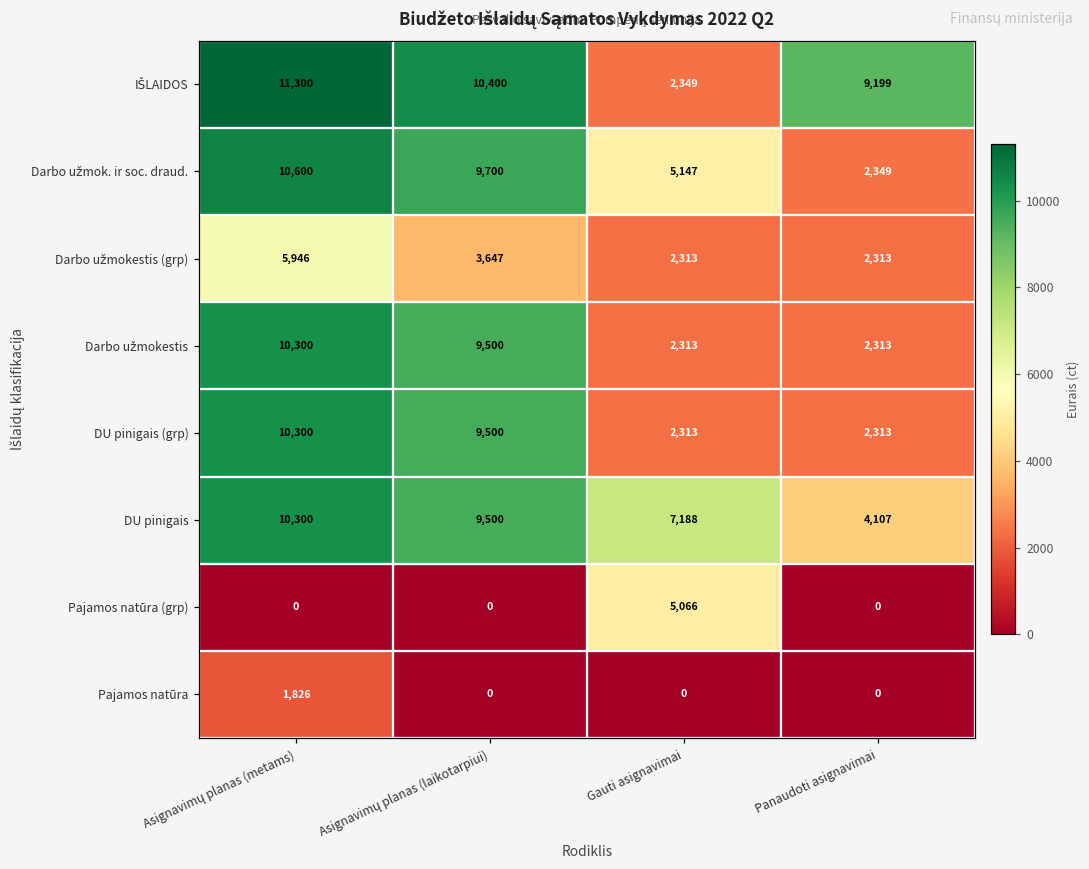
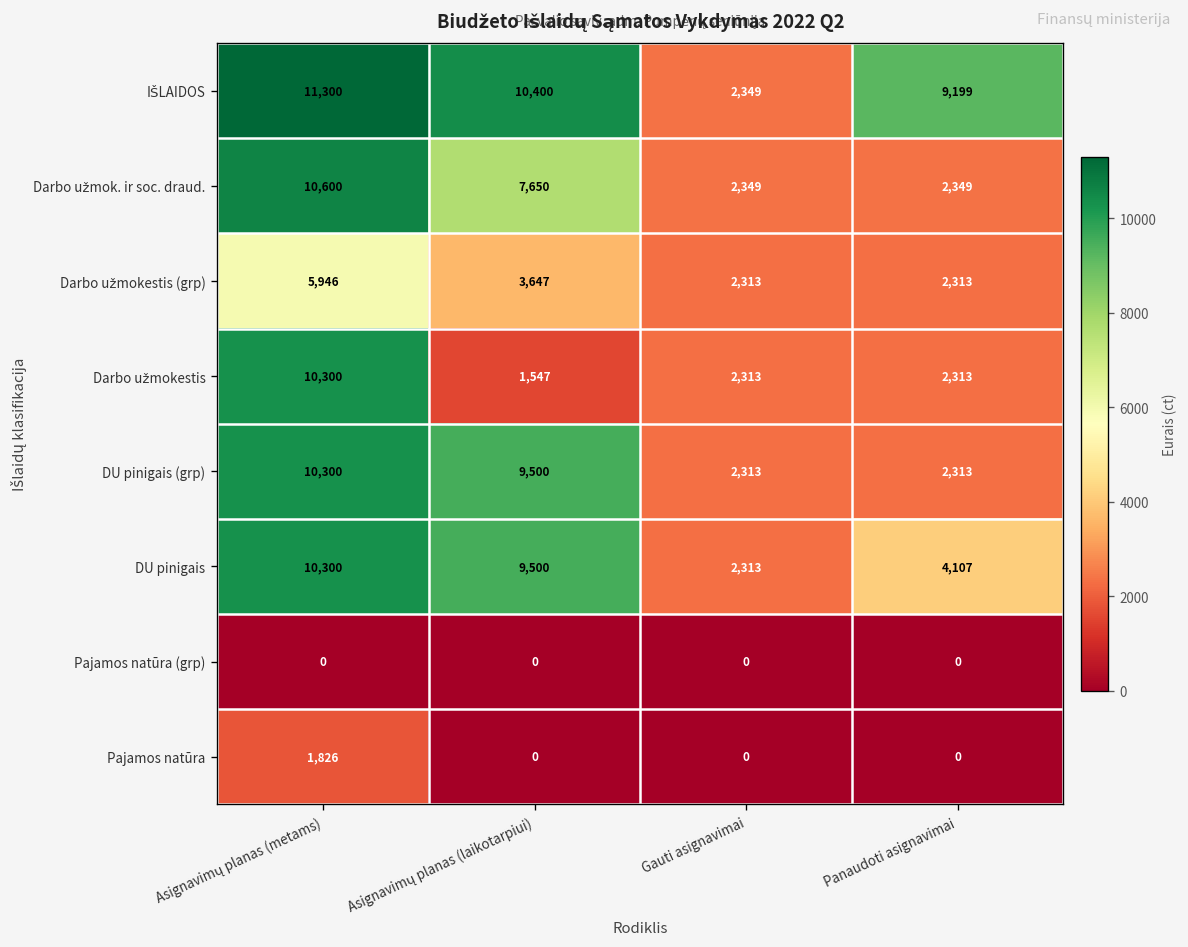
Darbo užmok. ir soc. draud., Asignavimų planas (laikotarpiui): 9,700 -> 7,650
Darbo užmok. ir soc. draud., Gauti asignavimai: 5,147 -> 2,349
Darbo užmokestis, Asignavimų planas (laikotarpiui): 9,500 -> 1,547
DU pinigais, Gauti asignavimai: 7,188 -> 2,313
Pajamos natūra (grp), Gauti asignavimai: 5,066 -> 0
